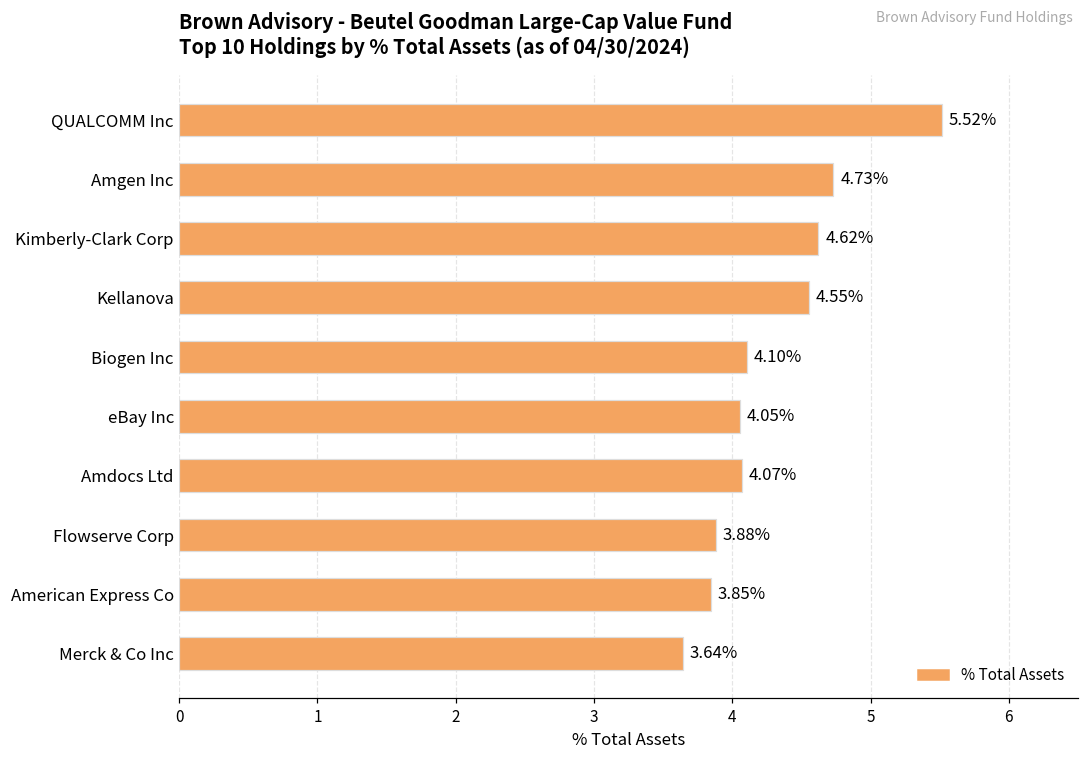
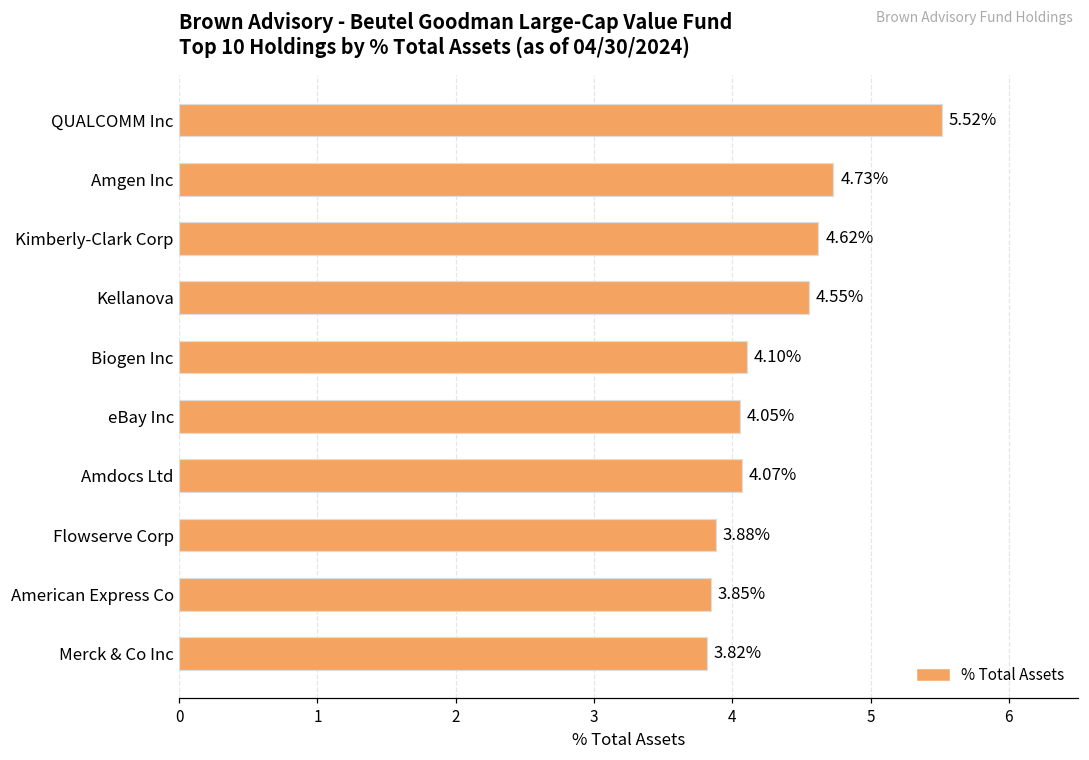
Merck & Co Inc: 3.64% -> 3.82%
